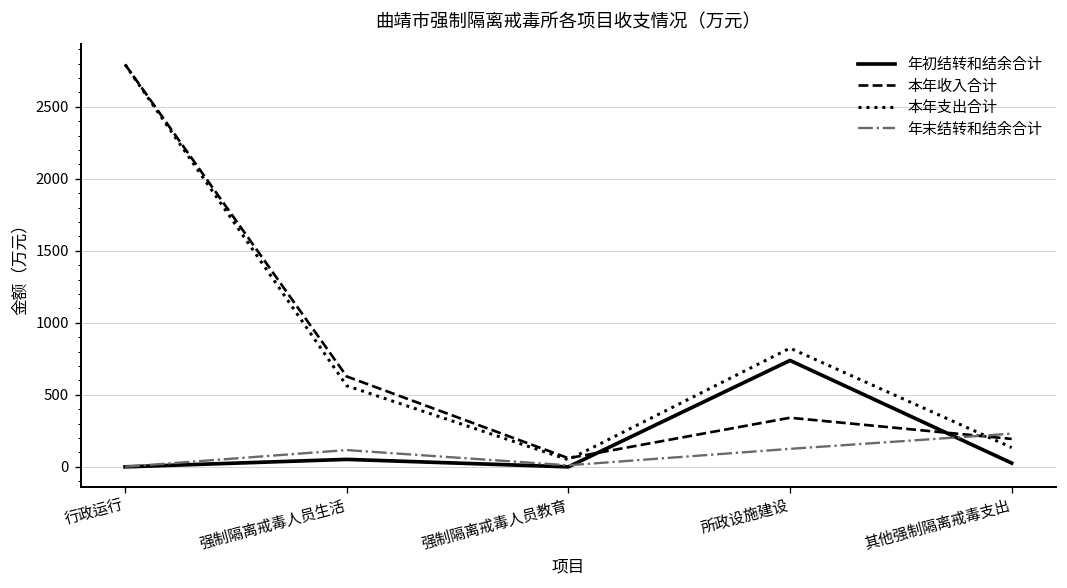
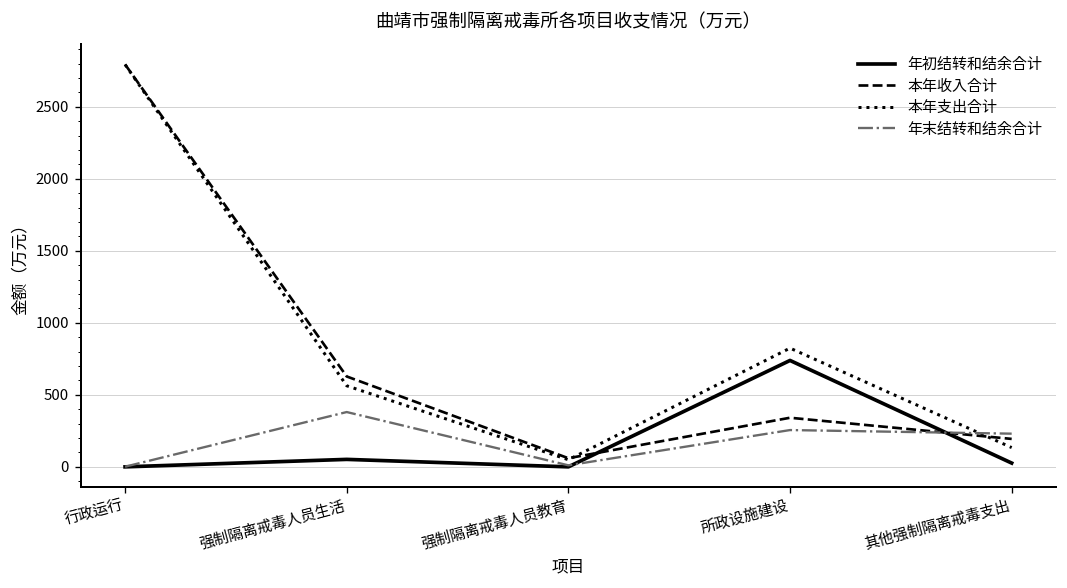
年末结转和结余合计, 强制隔离戒毒人员生活: 120 -> 380
年末结转和结余合计, 所政设施建设: 130 -> 260
